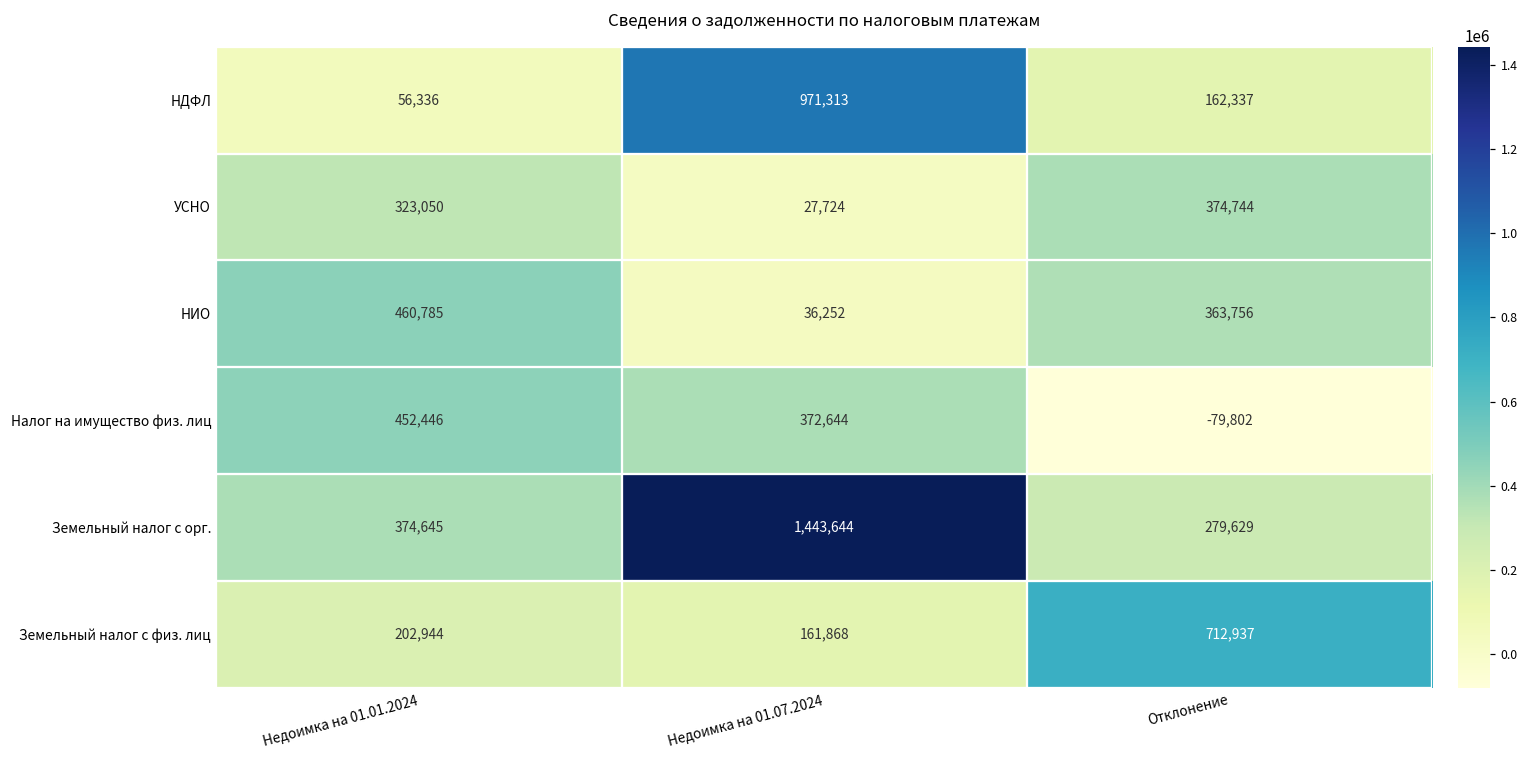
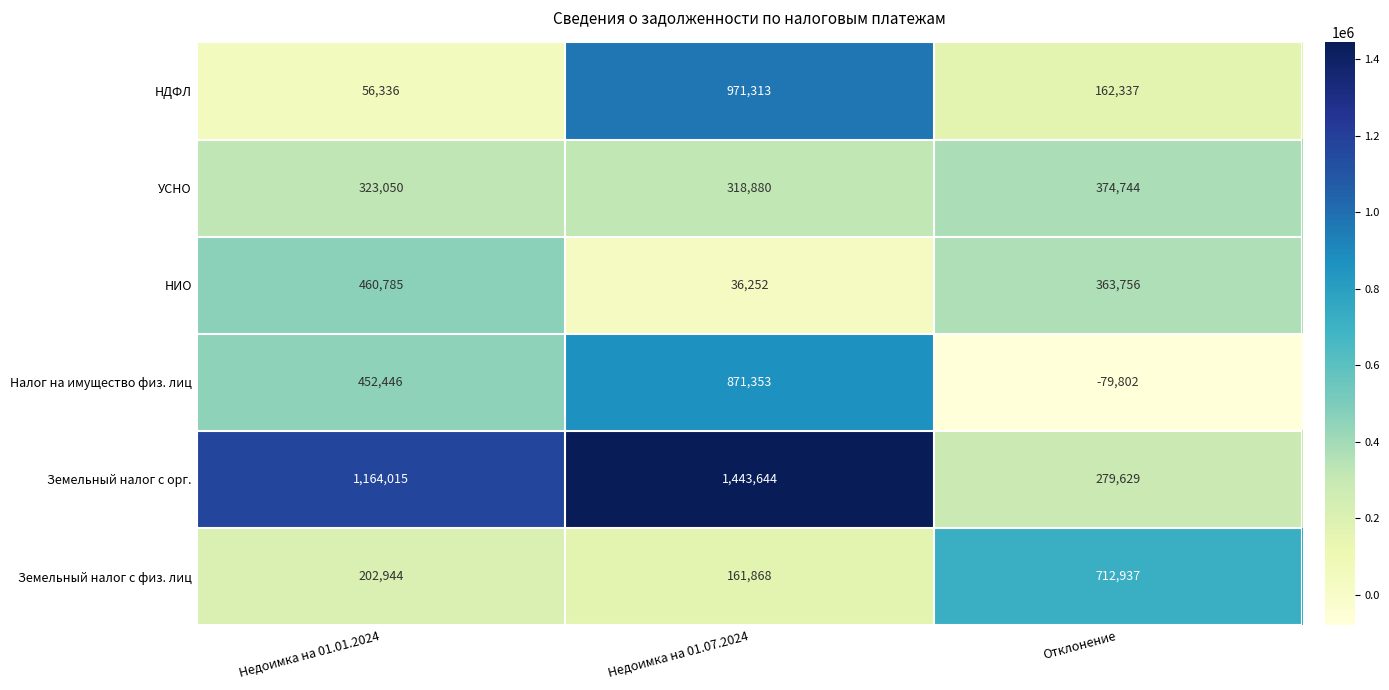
УСНО, Недоимка на 01.07.2024: 27,724 -> 318,880
Налог на имущество физ. лиц, Недоимка на 01.07.2024: 372,644 -> 871,353
Земельный налог с орг., Недоимка на 01.01.2024: 374,645 -> 1,164,015
